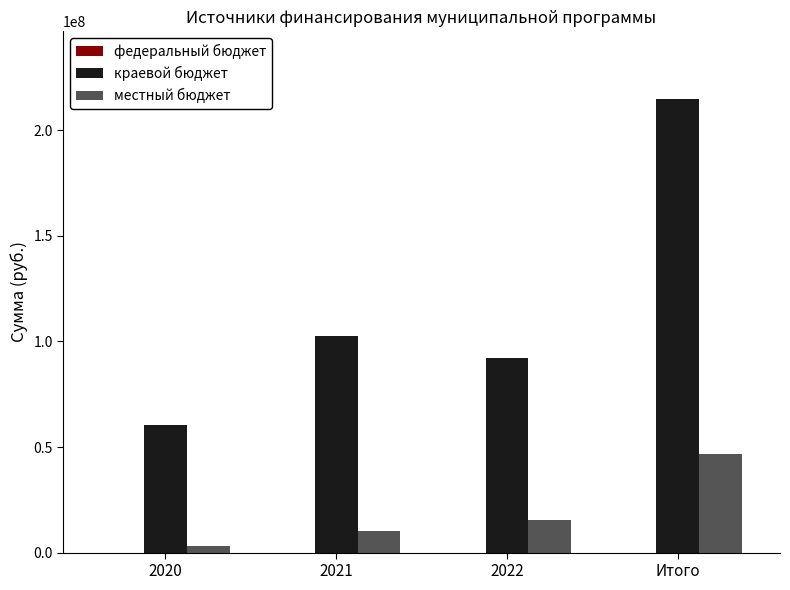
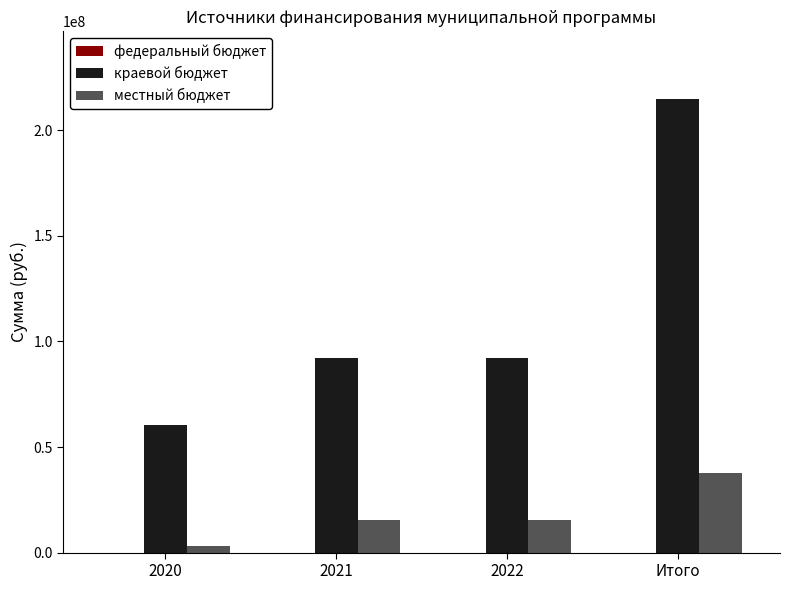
краевой бюджет, 2021: 102000000 -> 92000000
местный бюджет, 2021: 10000000 -> 16000000
местный бюджет, Итого: 47000000 -> 38000000
